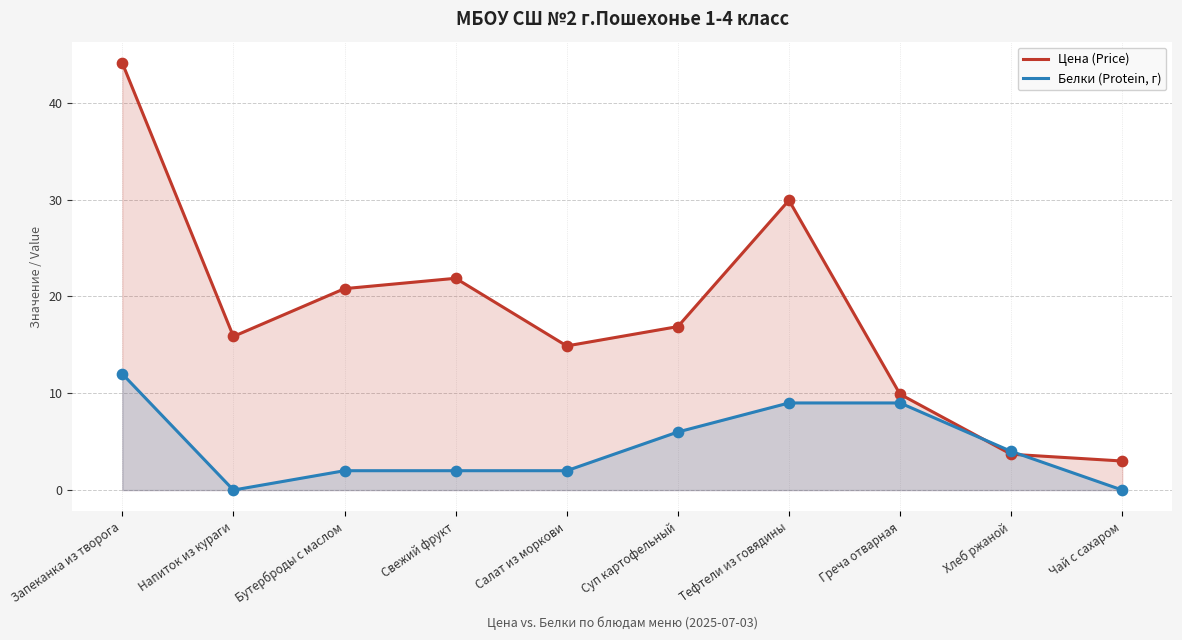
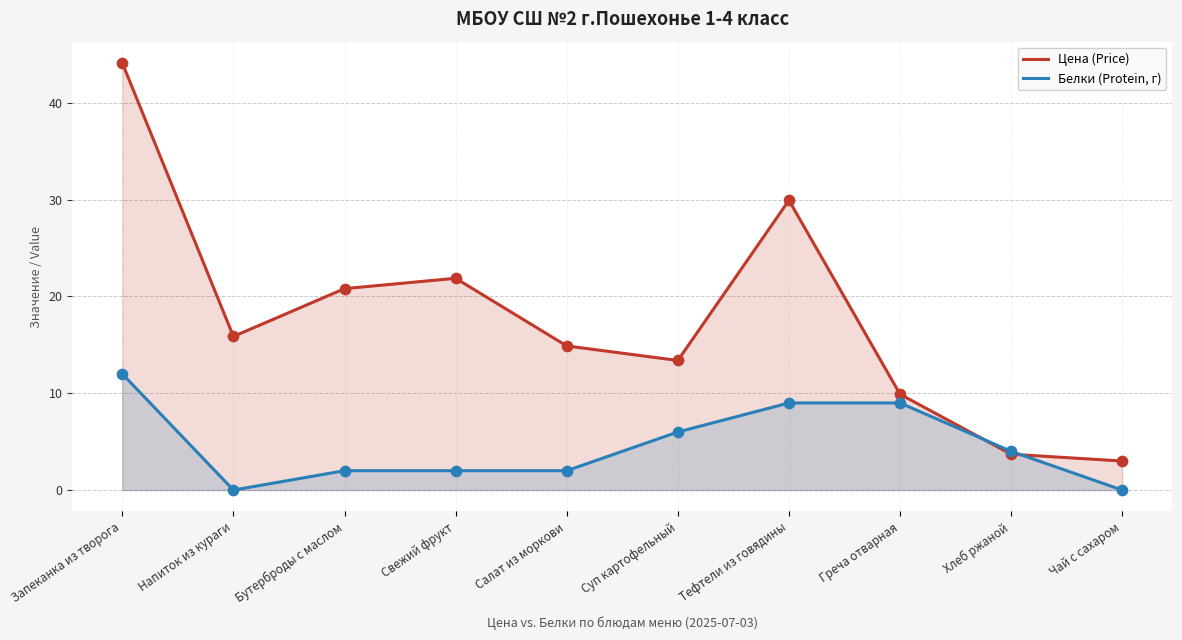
Цена (Price), Суп картофельный: 17 -> 13
